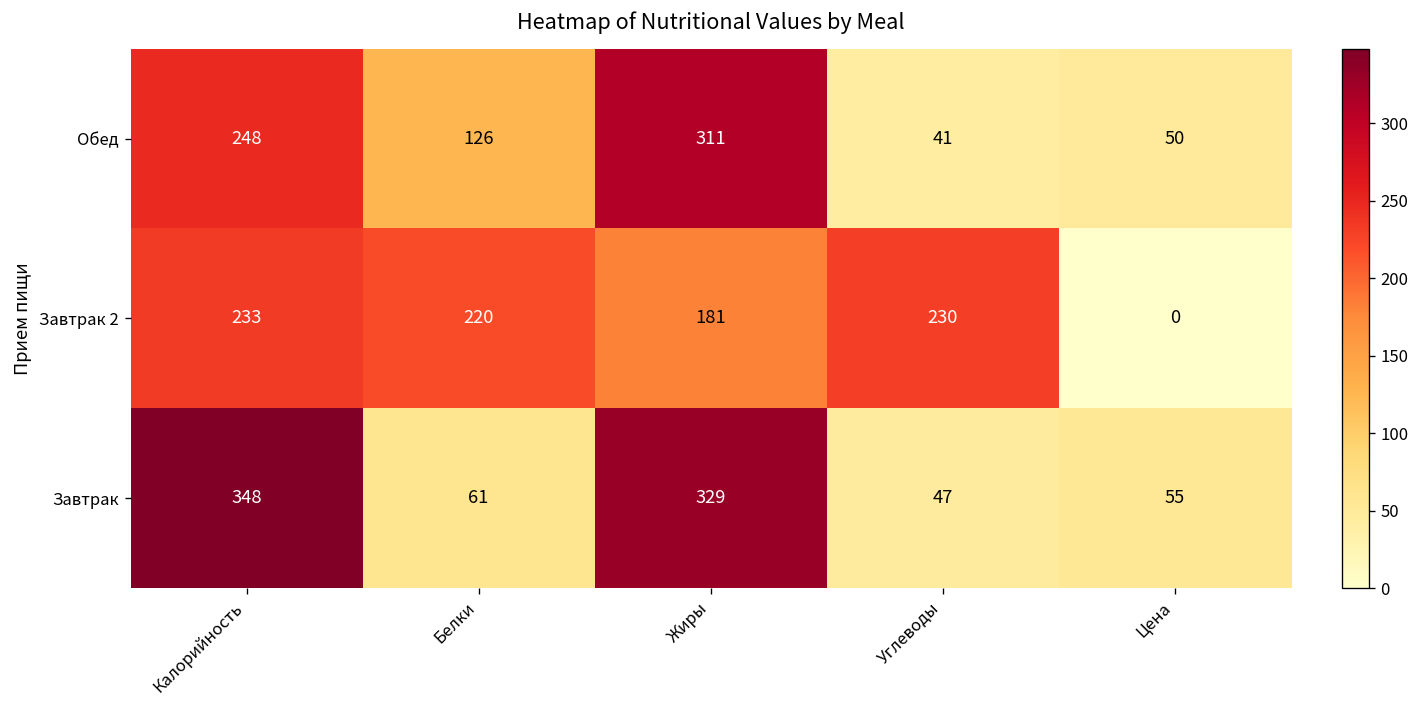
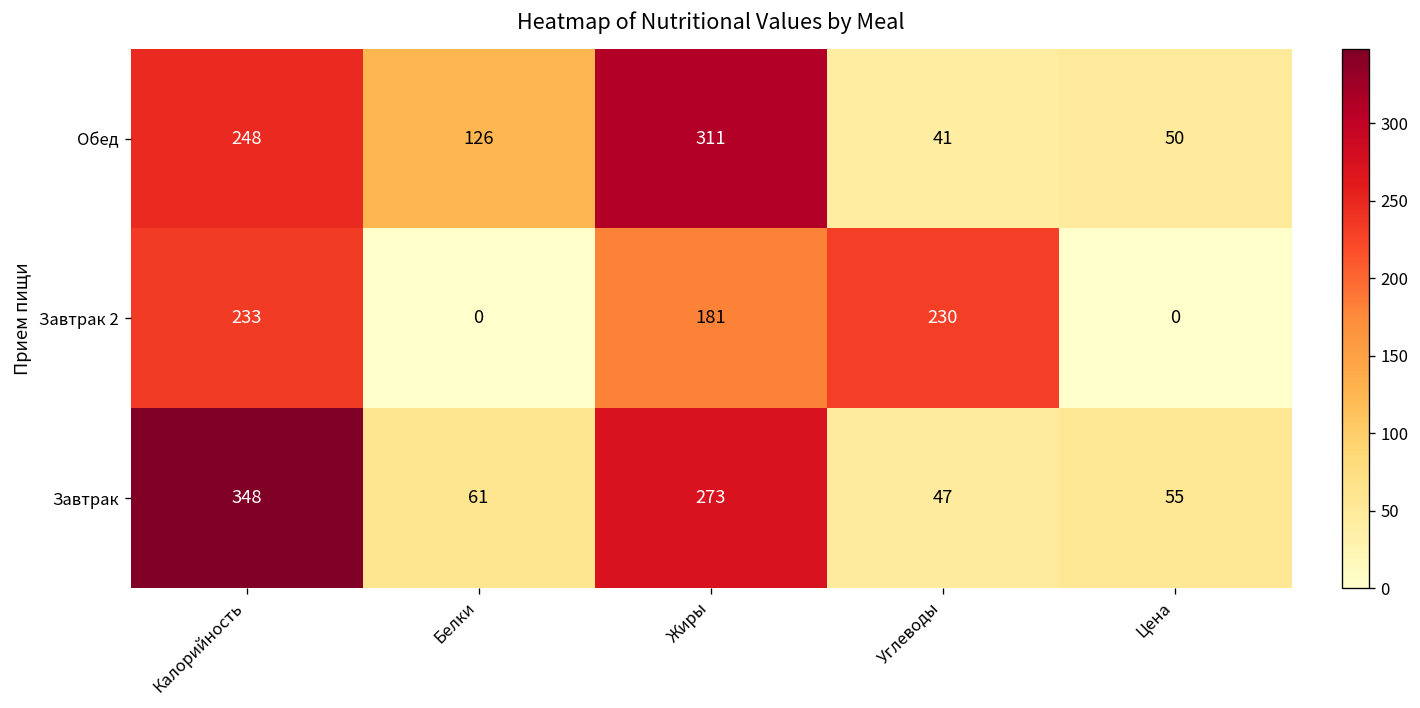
Завтрак 2, Белки: 220 -> 0
Завтрак, Жиры: 329 -> 273
